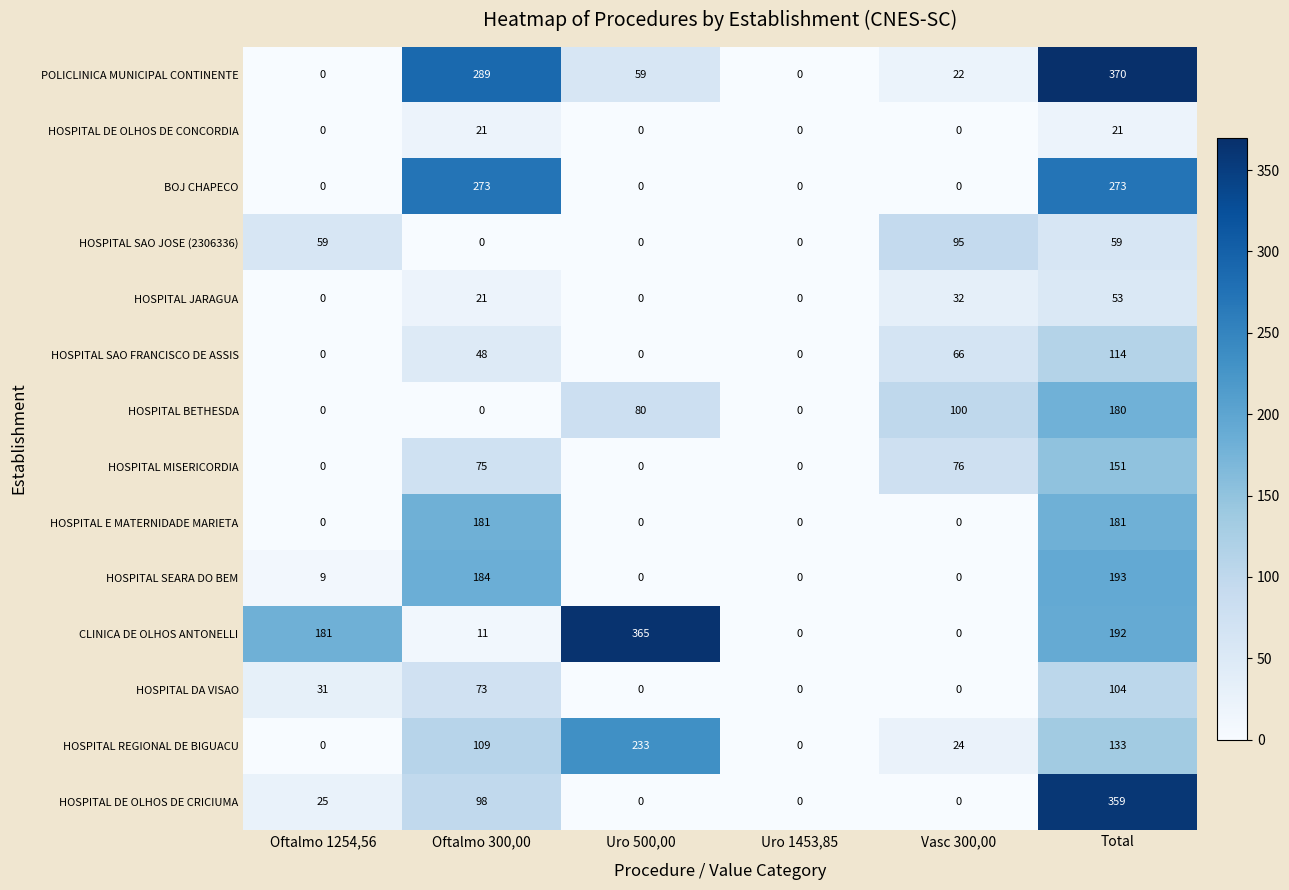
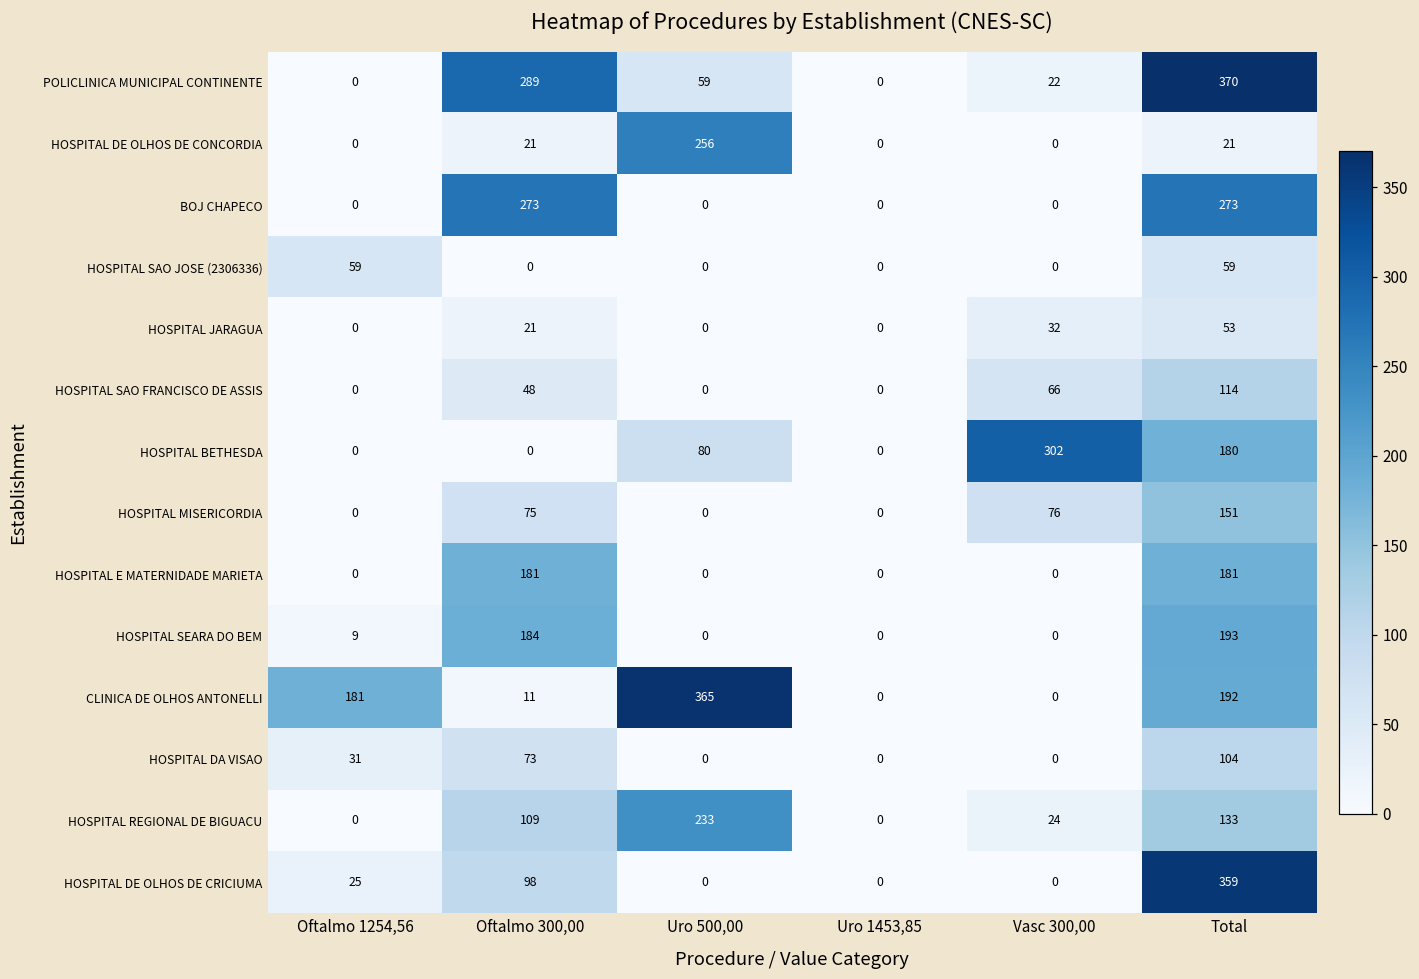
HOSPITAL DE OLHOS DE CONCORDIA, Uro 500,00: 0 -> 256
HOSPITAL SAO JOSE (2306336), Vasc 300,00: 95 -> 0
HOSPITAL BETHESDA, Vasc 300,00: 100 -> 302
